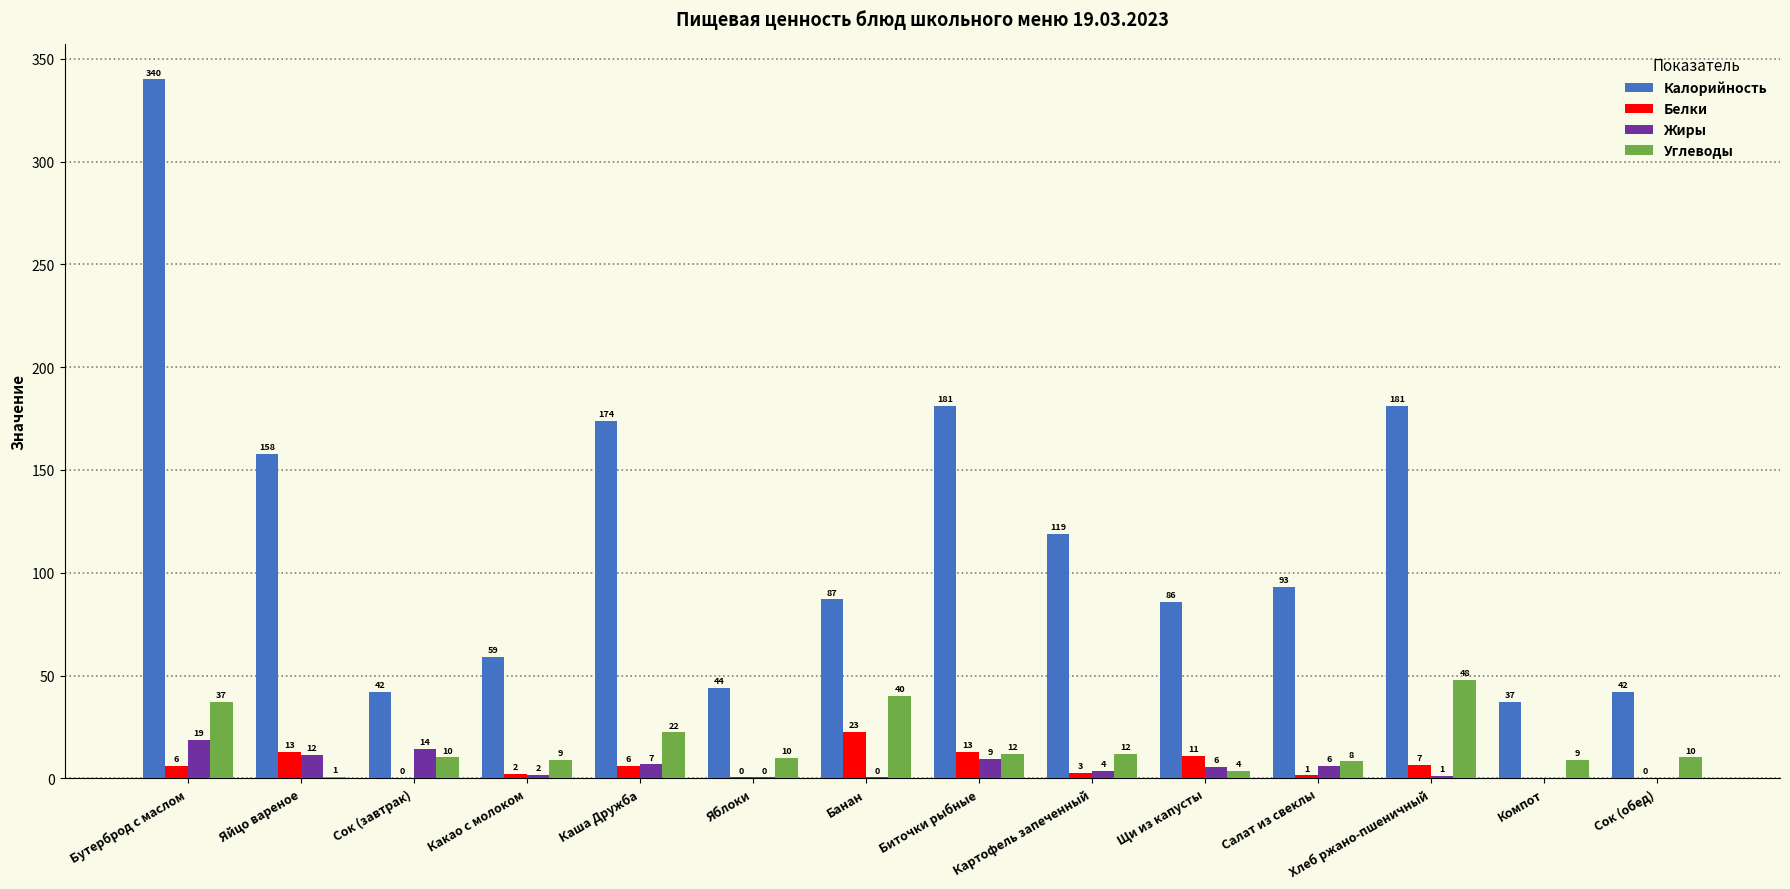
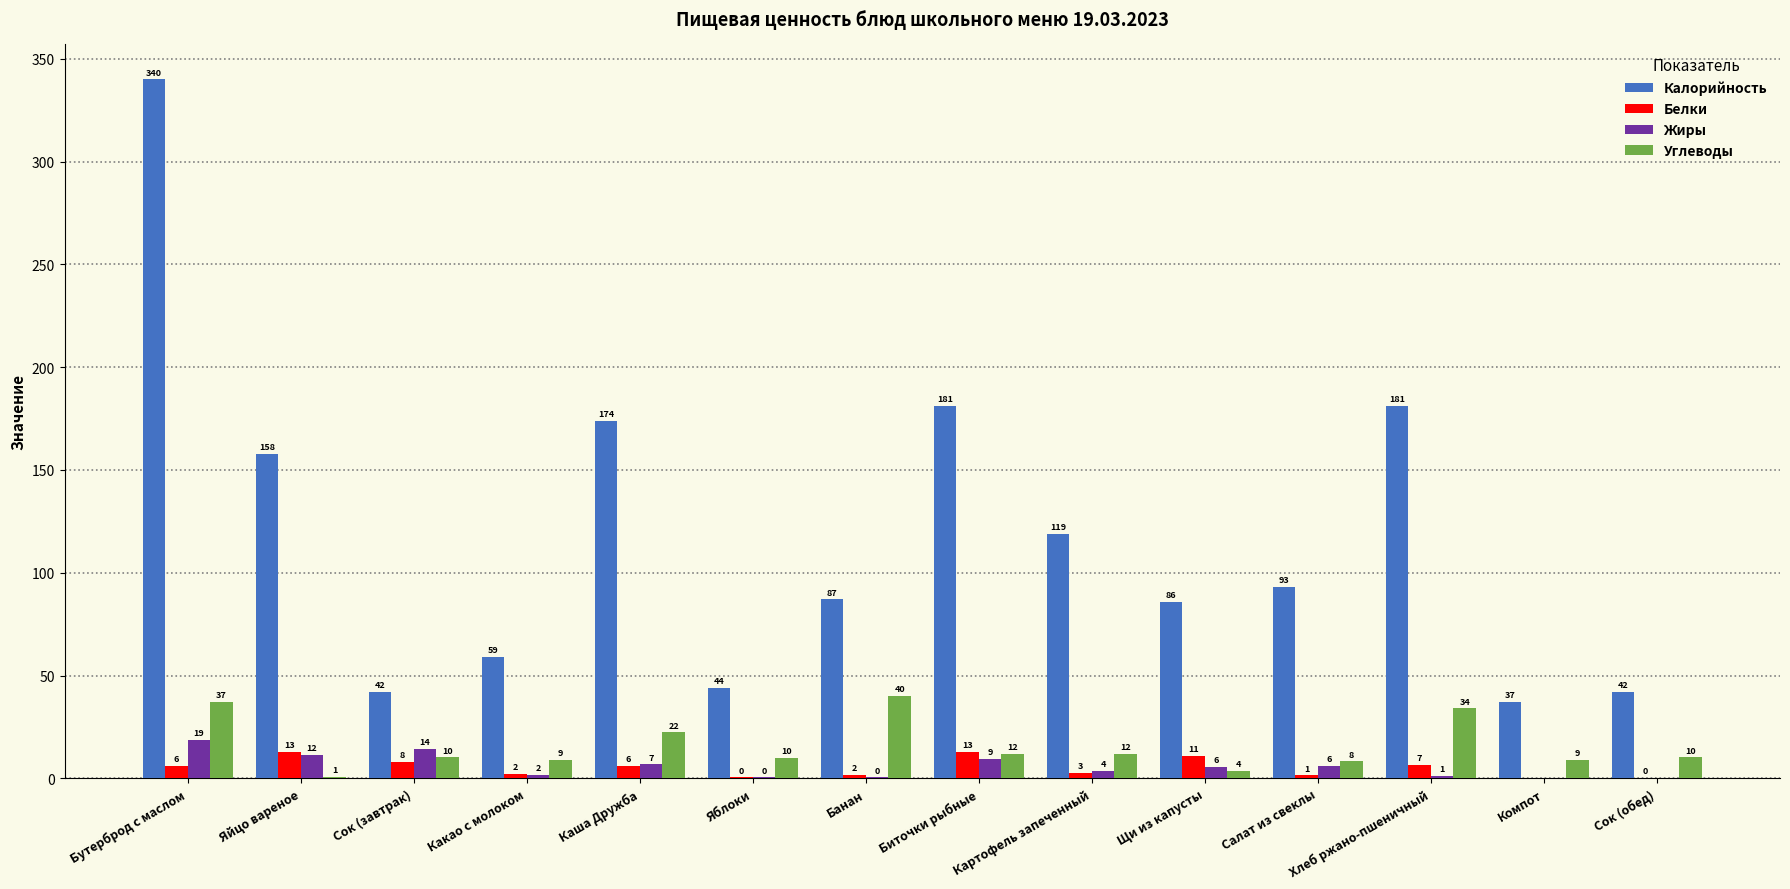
Белки, Сок (завтрак): 0 -> 8
Белки, Банан: 23 -> 2
Углеводы, Хлеб ржано-пшеничный: 48 -> 34
